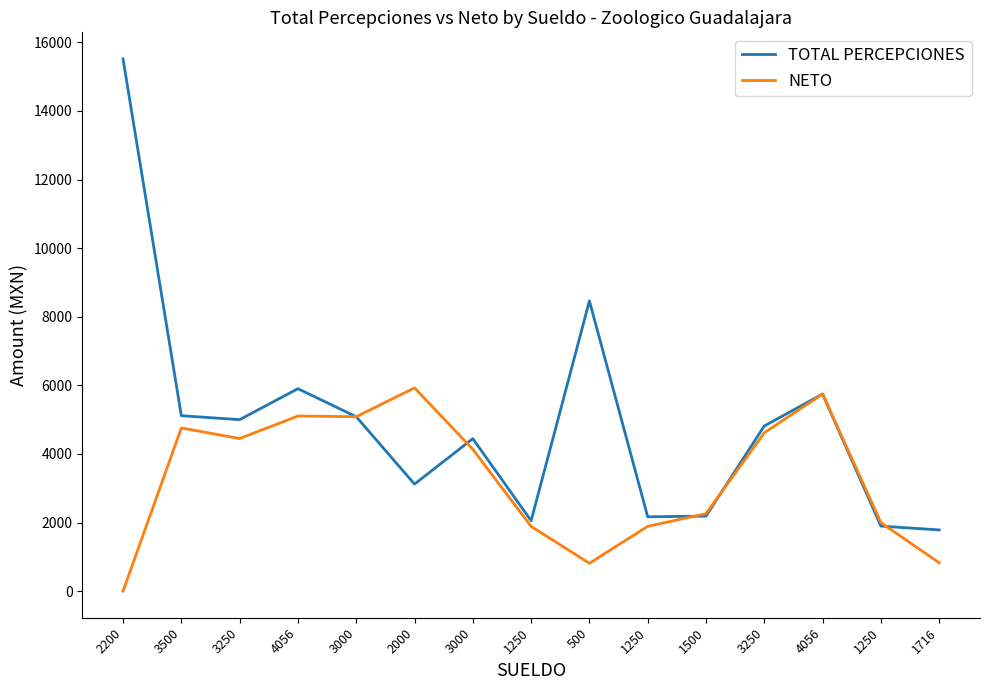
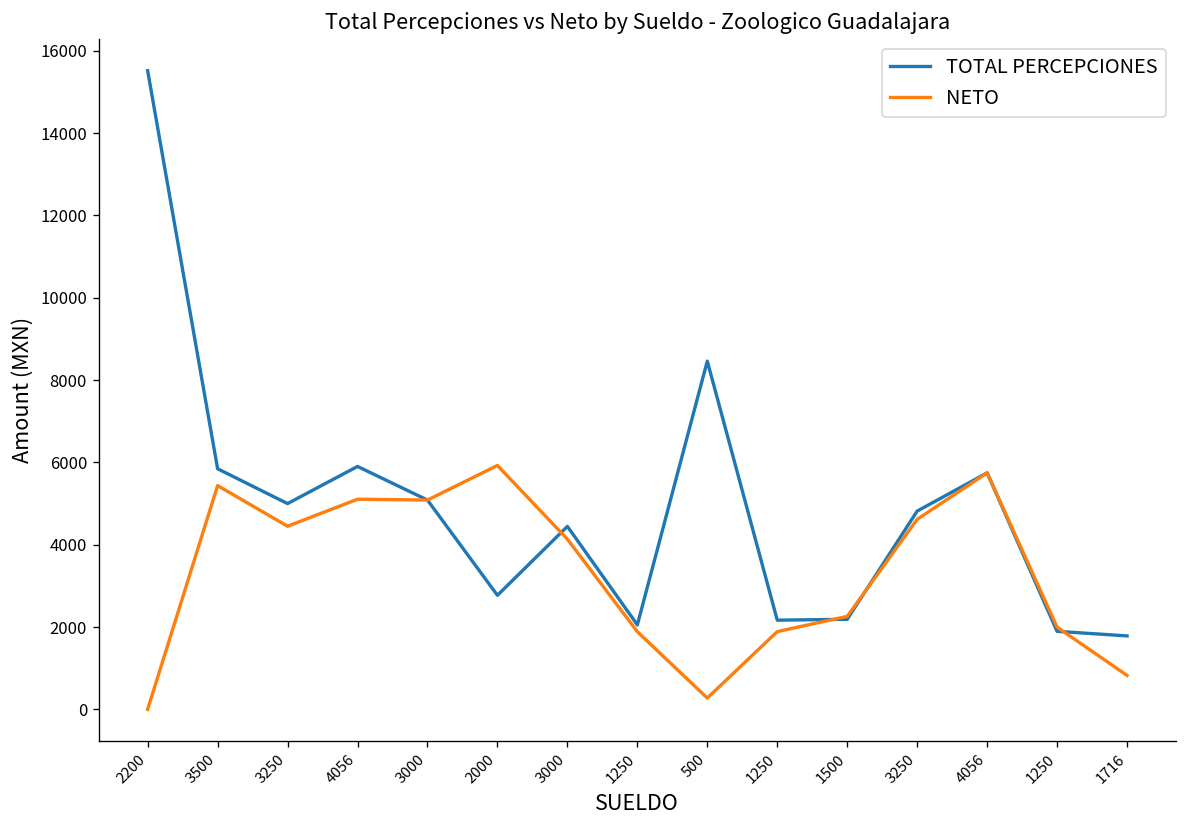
TOTAL PERCEPCIONES, 3500: 5100 -> 5800
NETO, 3500: 4800 -> 5400
TOTAL PERCEPCIONES, 2000: 3100 -> 2800
NETO, 500: 800 -> 300
